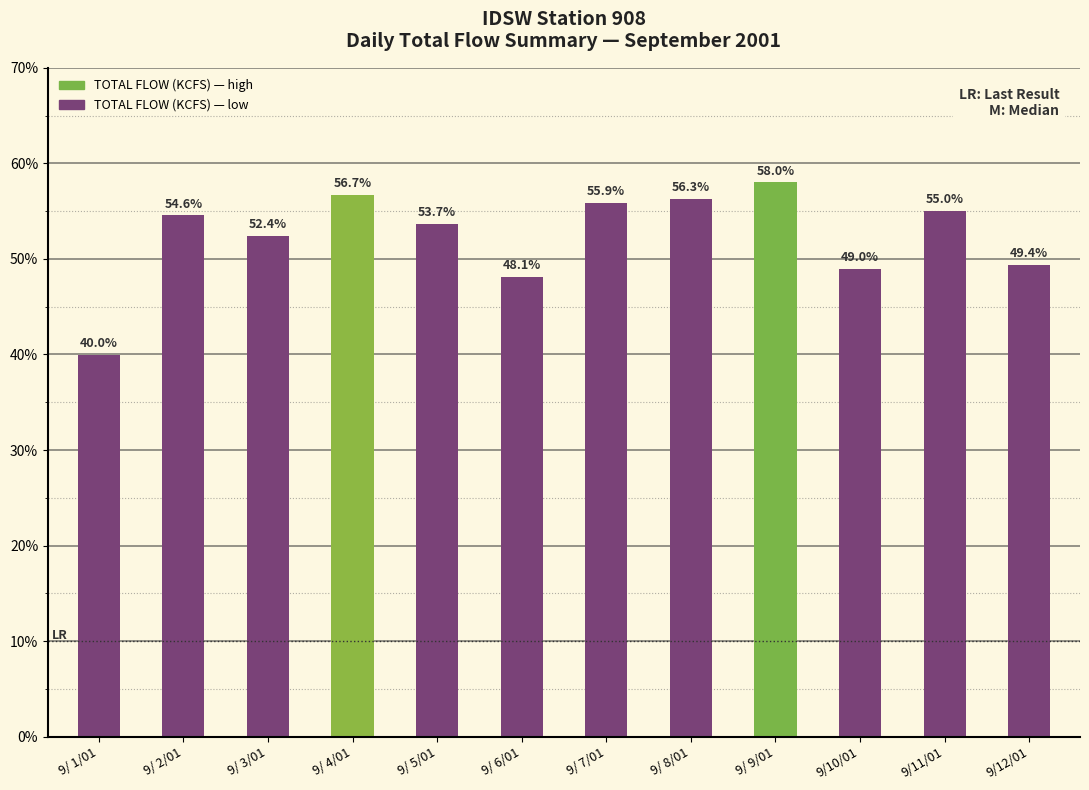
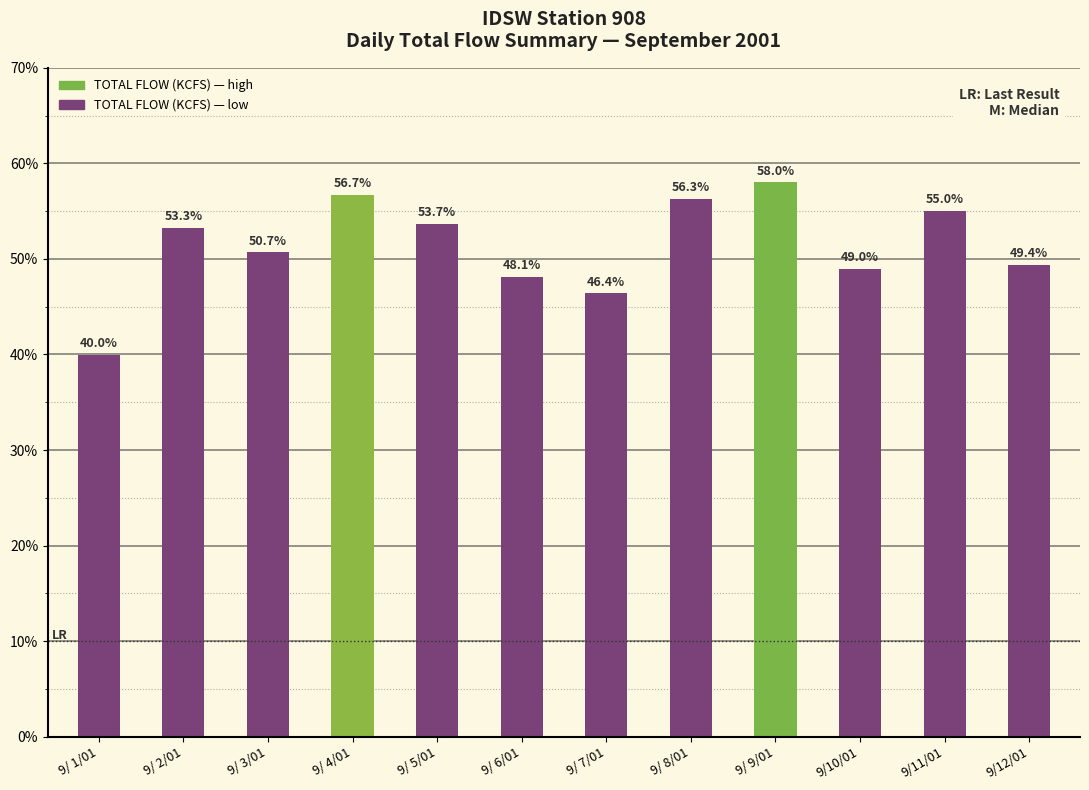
9/ 2/01: 54.6% -> 53.3%
9/ 3/01: 52.4% -> 50.7%
9/ 7/01: 55.9% -> 46.4%
